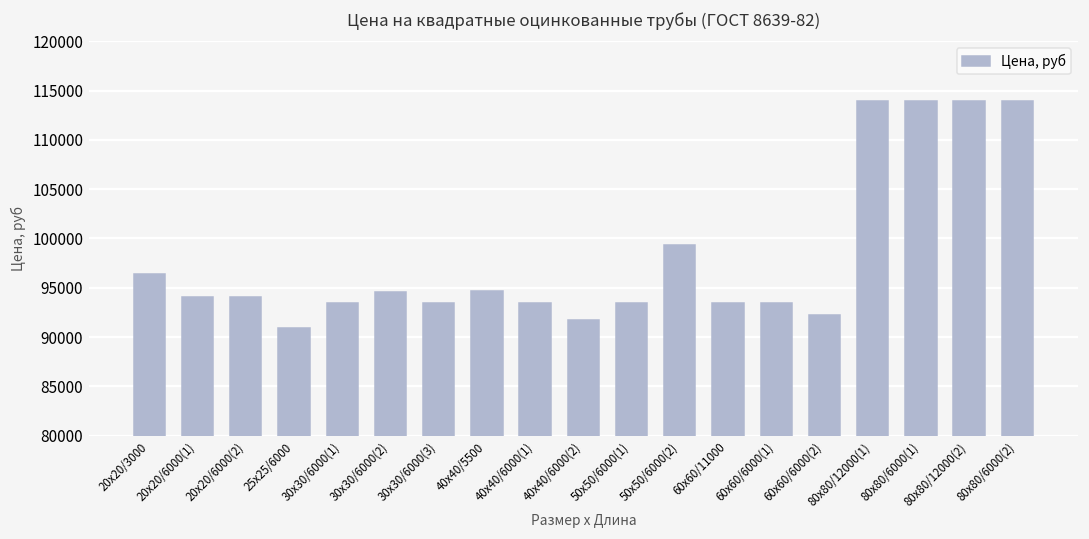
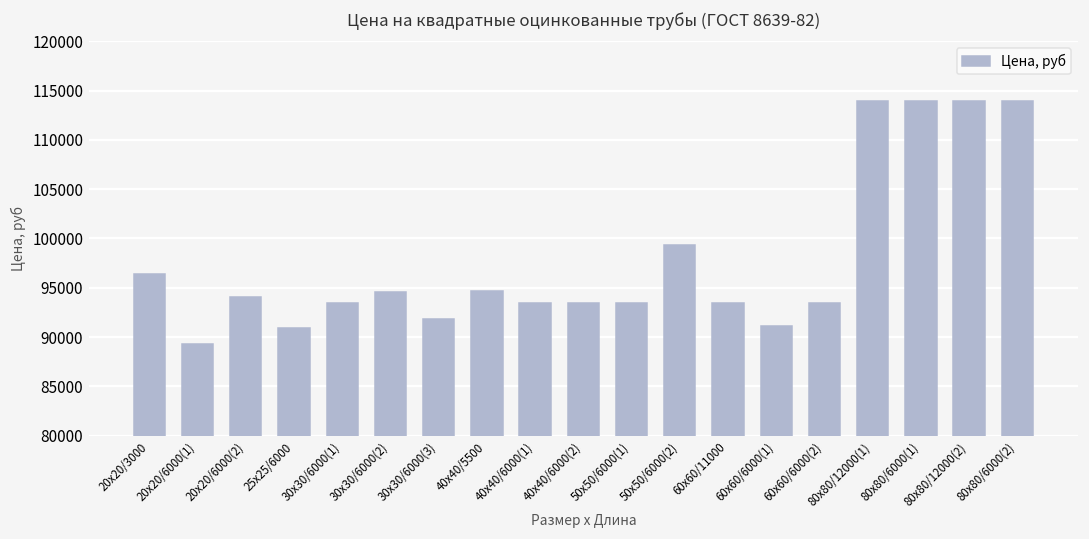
20x20/6000(1): 94000 -> 89000
30x30/6000(3): 94000 -> 92000
40x40/6000(2): 92000 -> 94000
60x60/6000(1): 94000 -> 91000
60x60/6000(2): 92000 -> 94000
